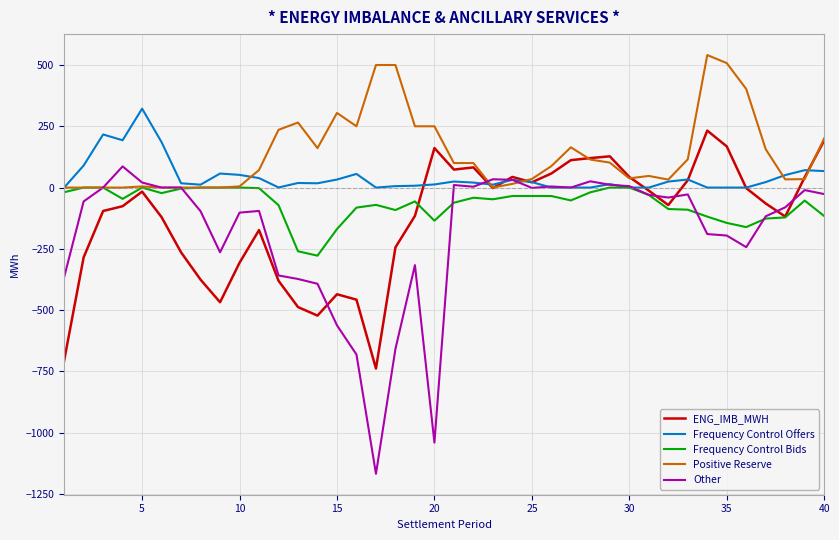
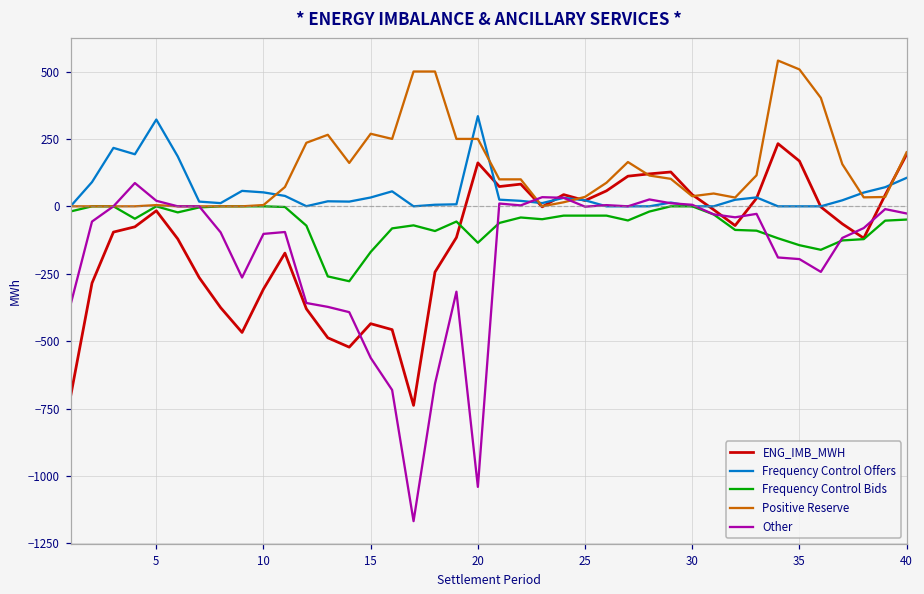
Positive Reserve, 15: 300 -> 270
Frequency Control Offers, 20: 10 -> 330
Frequency Control Offers, 40: 70 -> 110
Frequency Control Bids, 40: -120 -> -50
